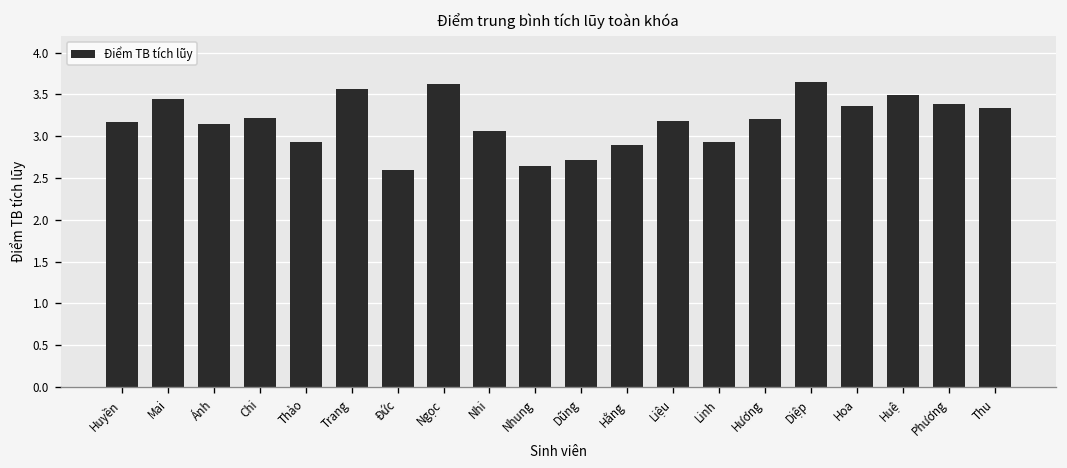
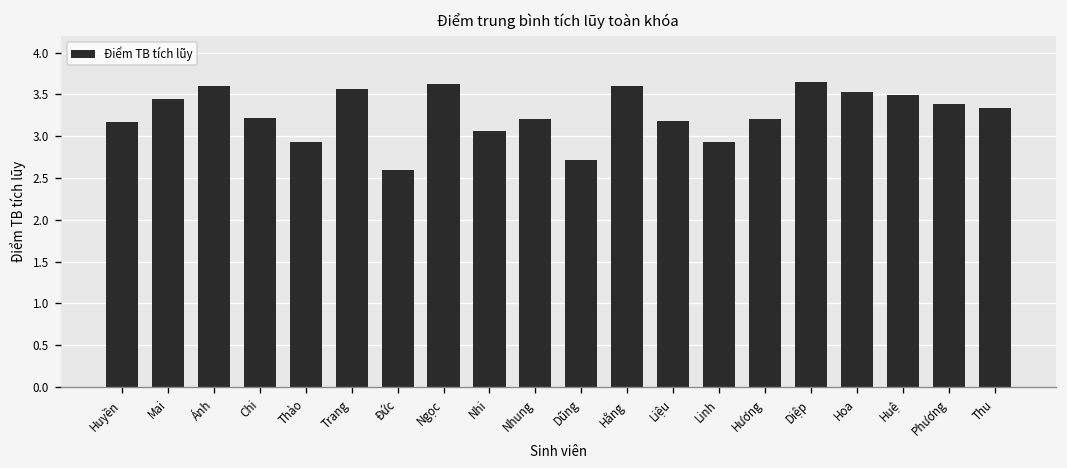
Ánh: 3.1 -> 3.6
Nhung: 2.6 -> 3.2
Hằng: 2.9 -> 3.6
Hoa: 3.4 -> 3.5
